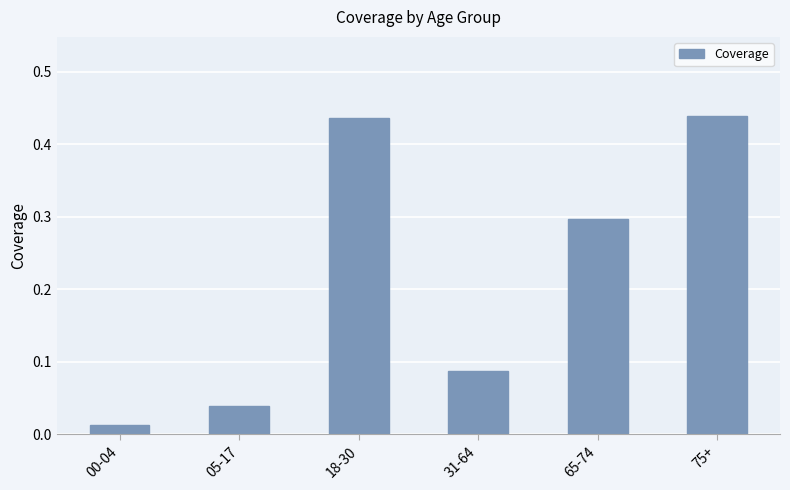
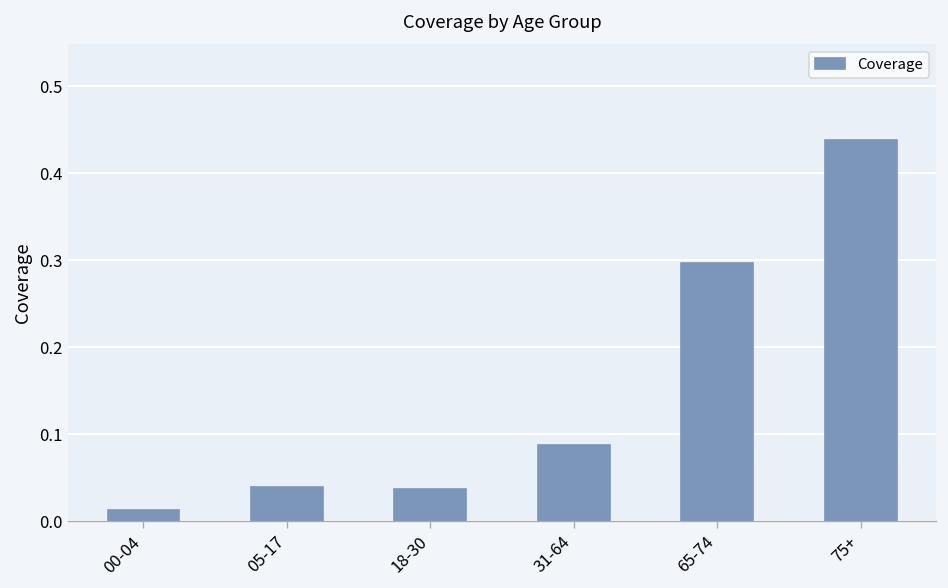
18-30: 0.44 -> 0.04
